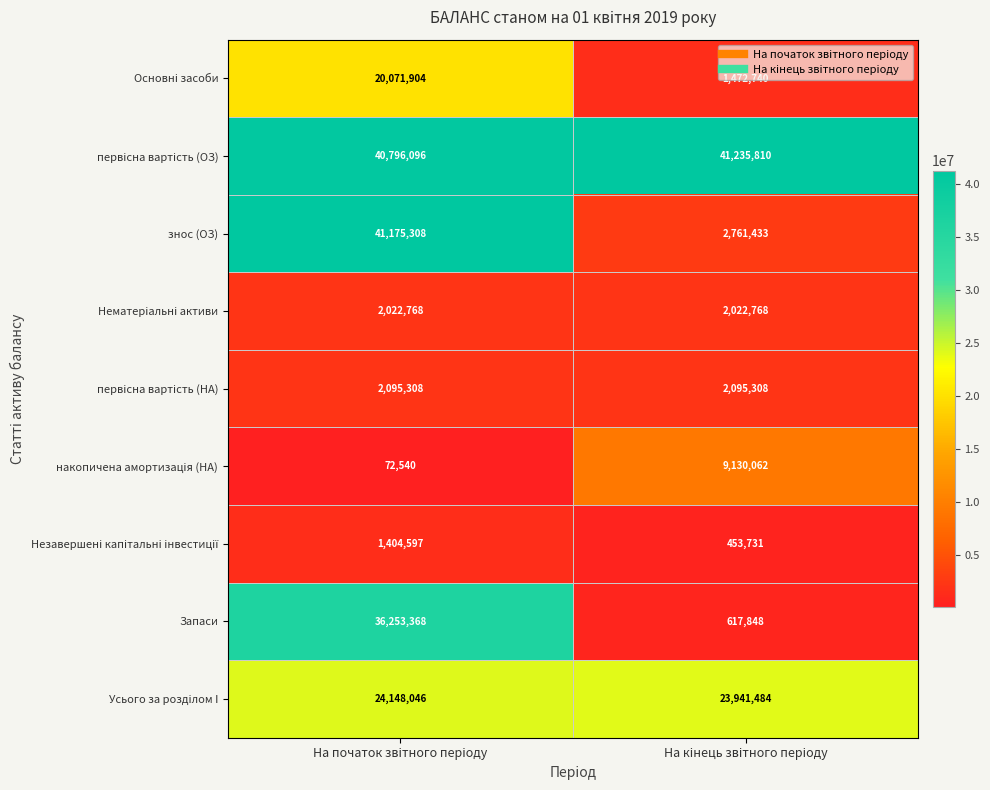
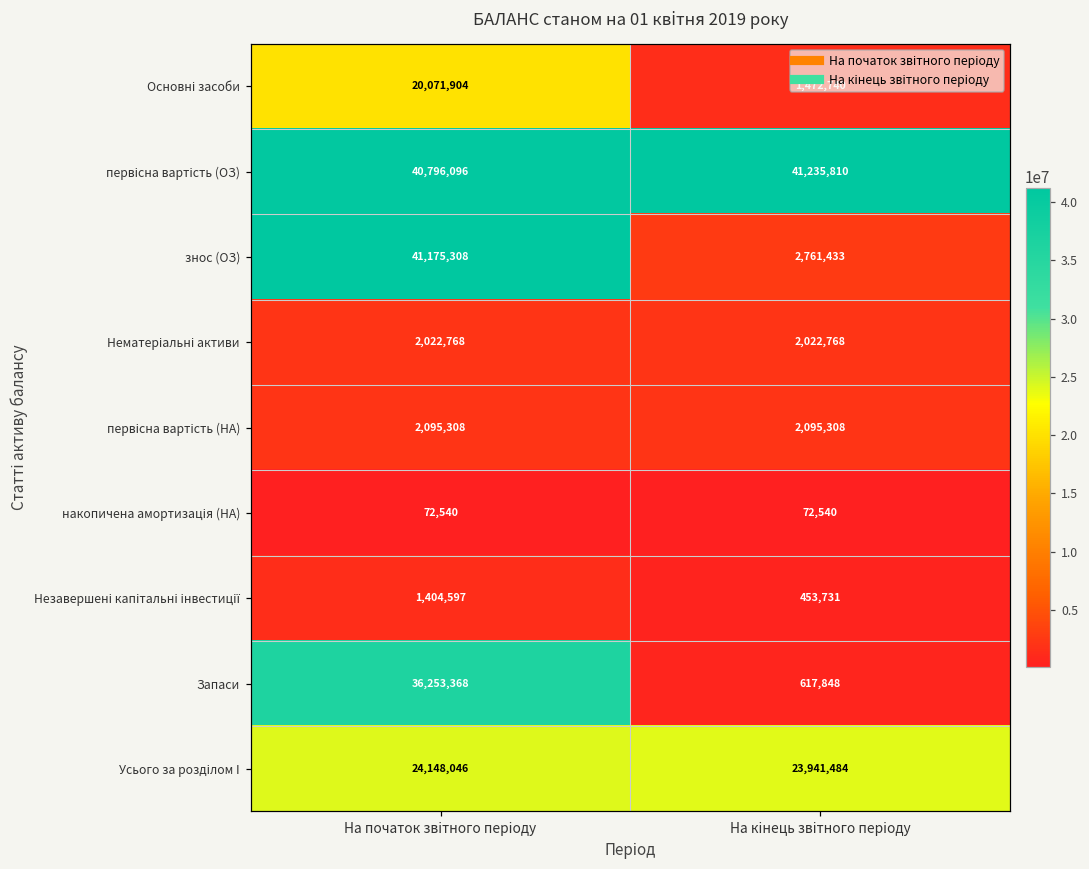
накопичена амортизація (НА), На кінець звітного періоду: 9,130,062 -> 72,540
